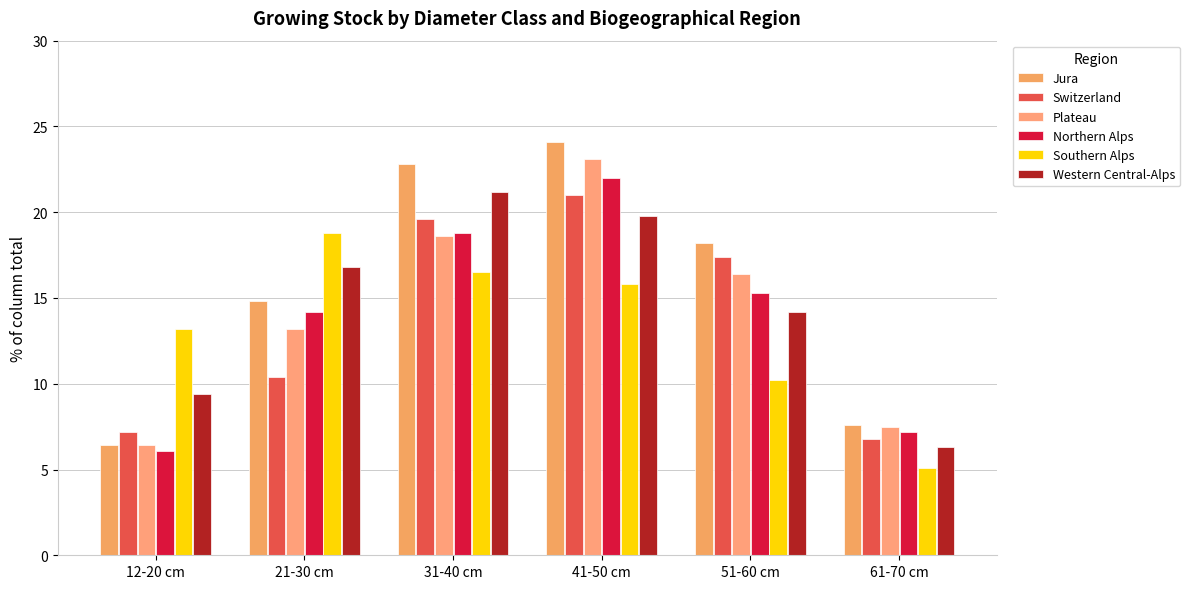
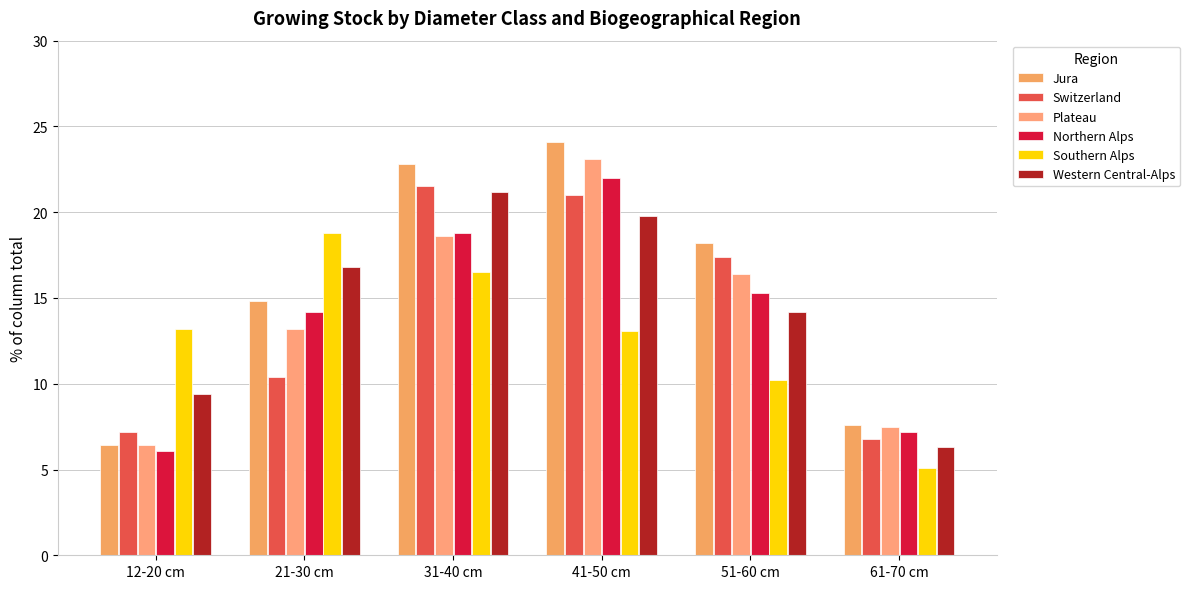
Switzerland, 31-40 cm: 19.6 -> 21.5
Southern Alps, 41-50 cm: 15.8 -> 13.1
